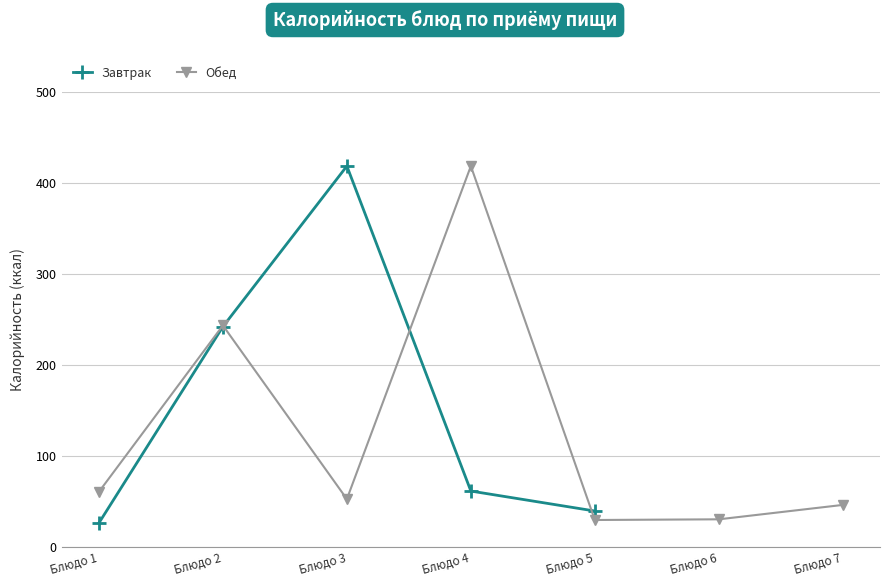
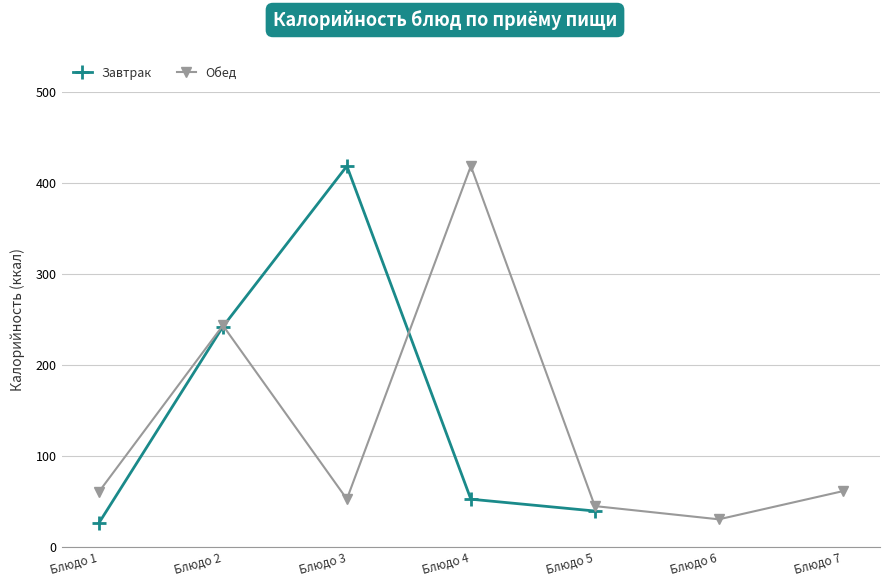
Завтрак, Блюдо 4: 60 -> 50
Обед, Блюдо 5: 30 -> 50
Обед, Блюдо 7: 50 -> 60
